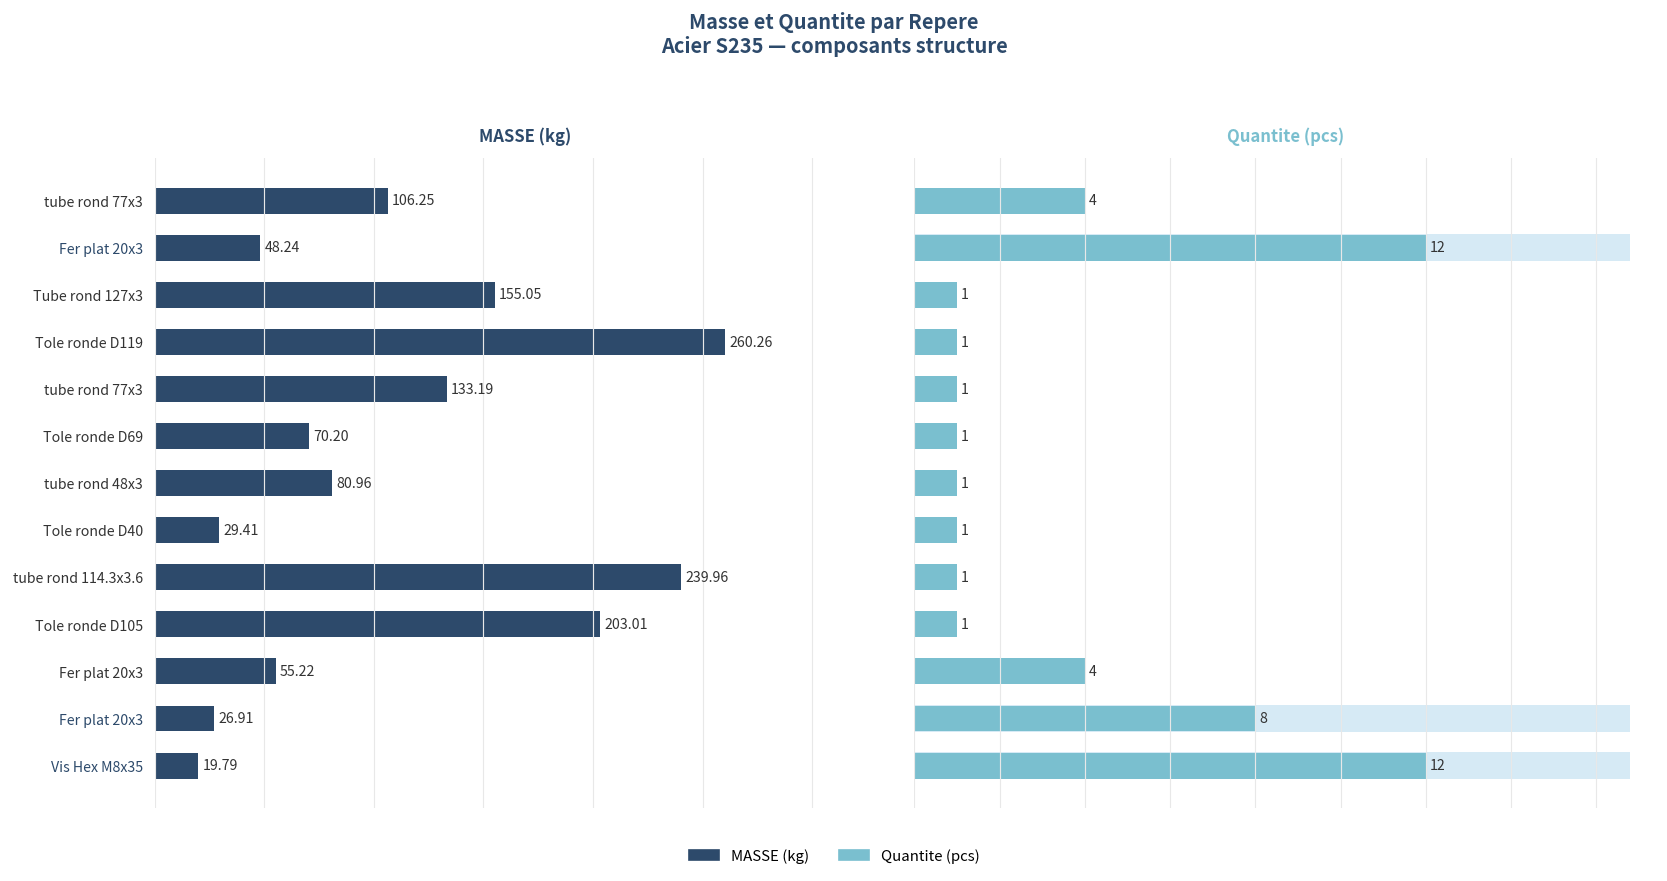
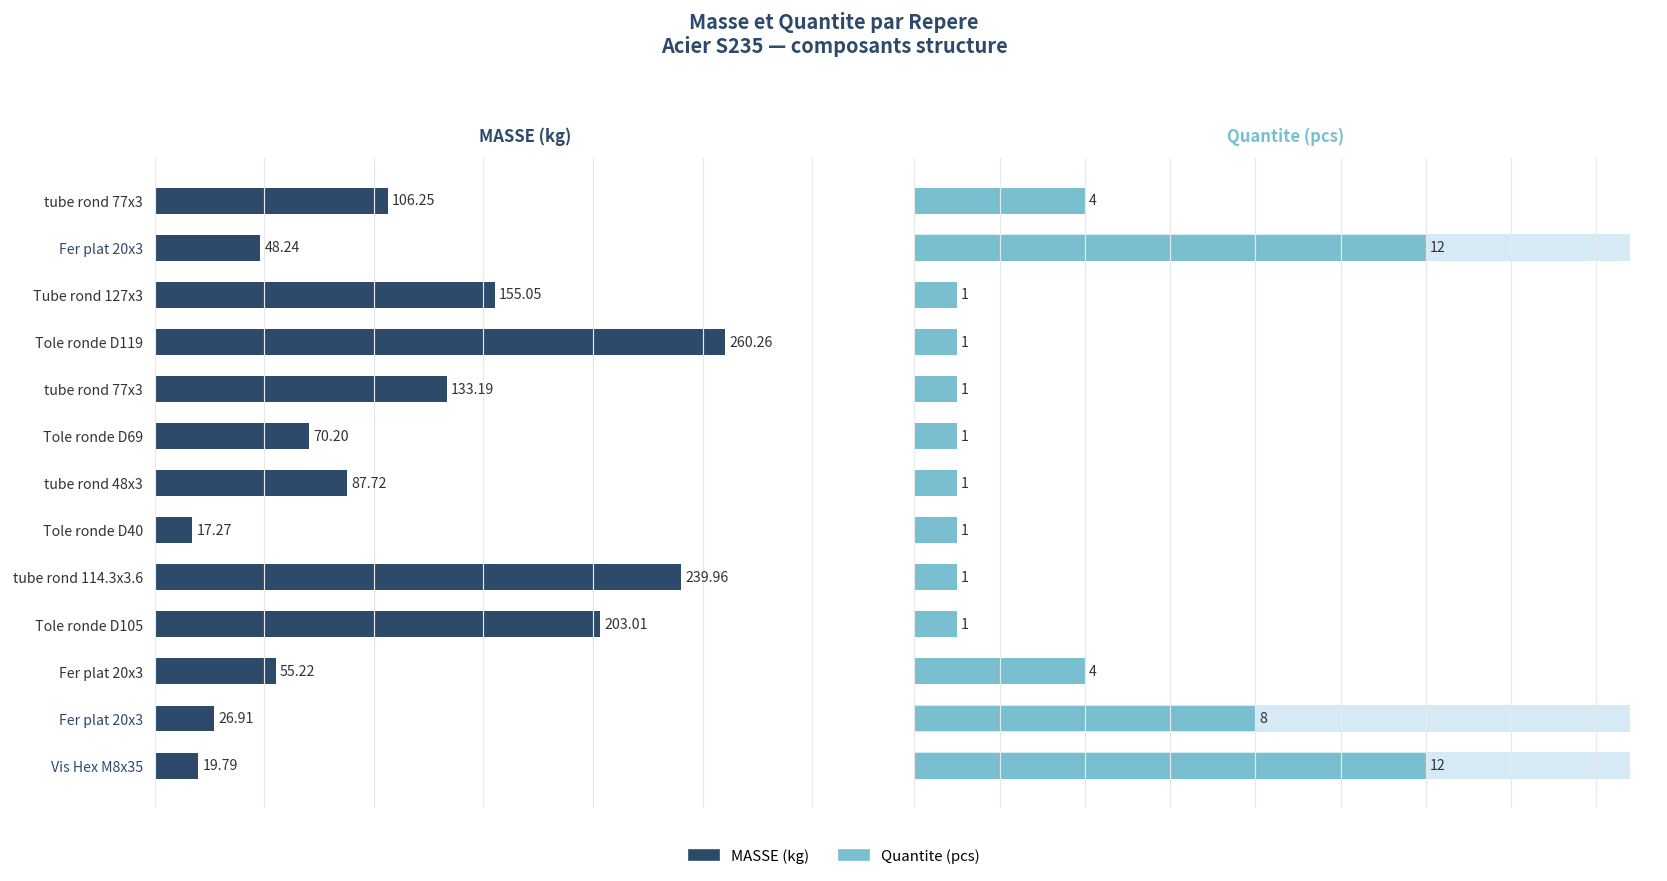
MASSE (kg), tube rond 48x3: 80.96 -> 87.72
MASSE (kg), Tole ronde D40: 29.41 -> 17.27
